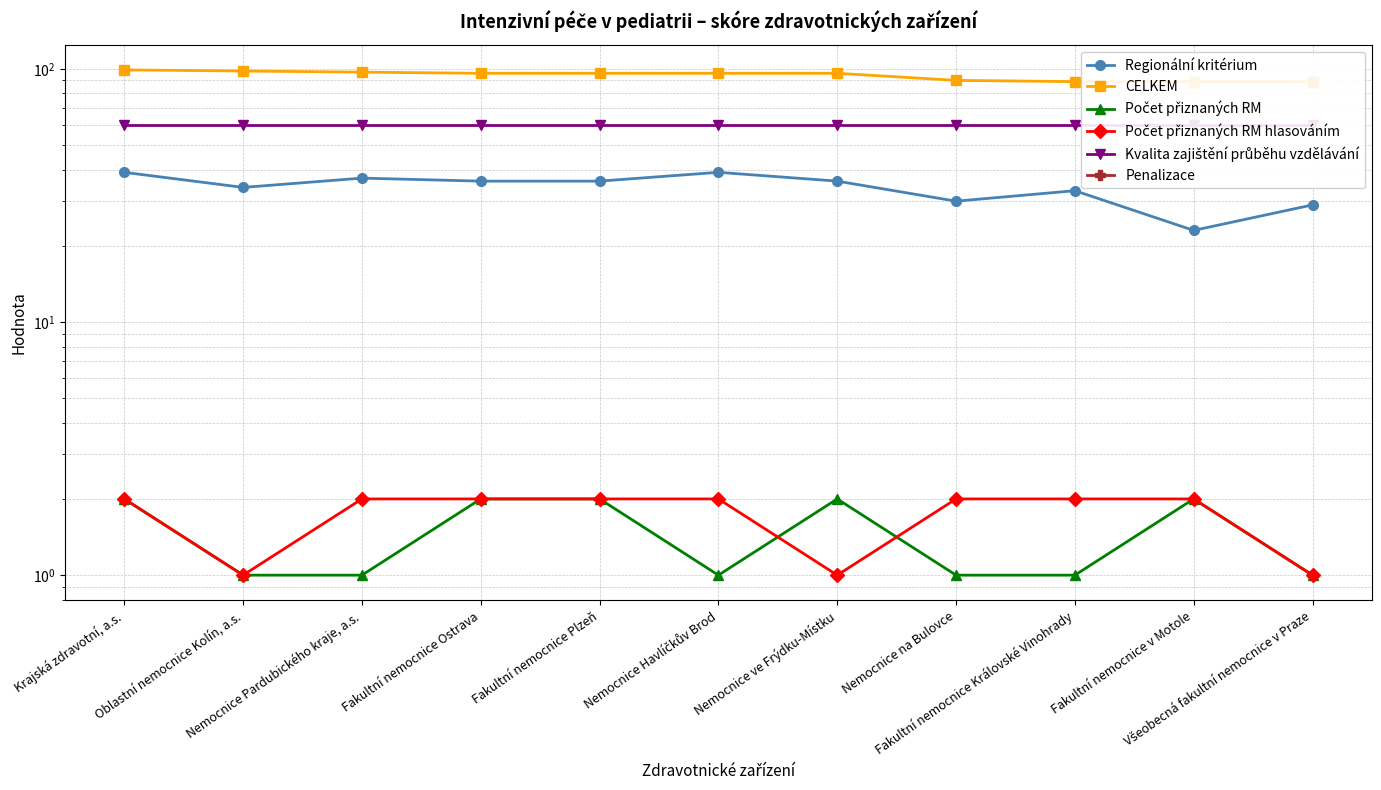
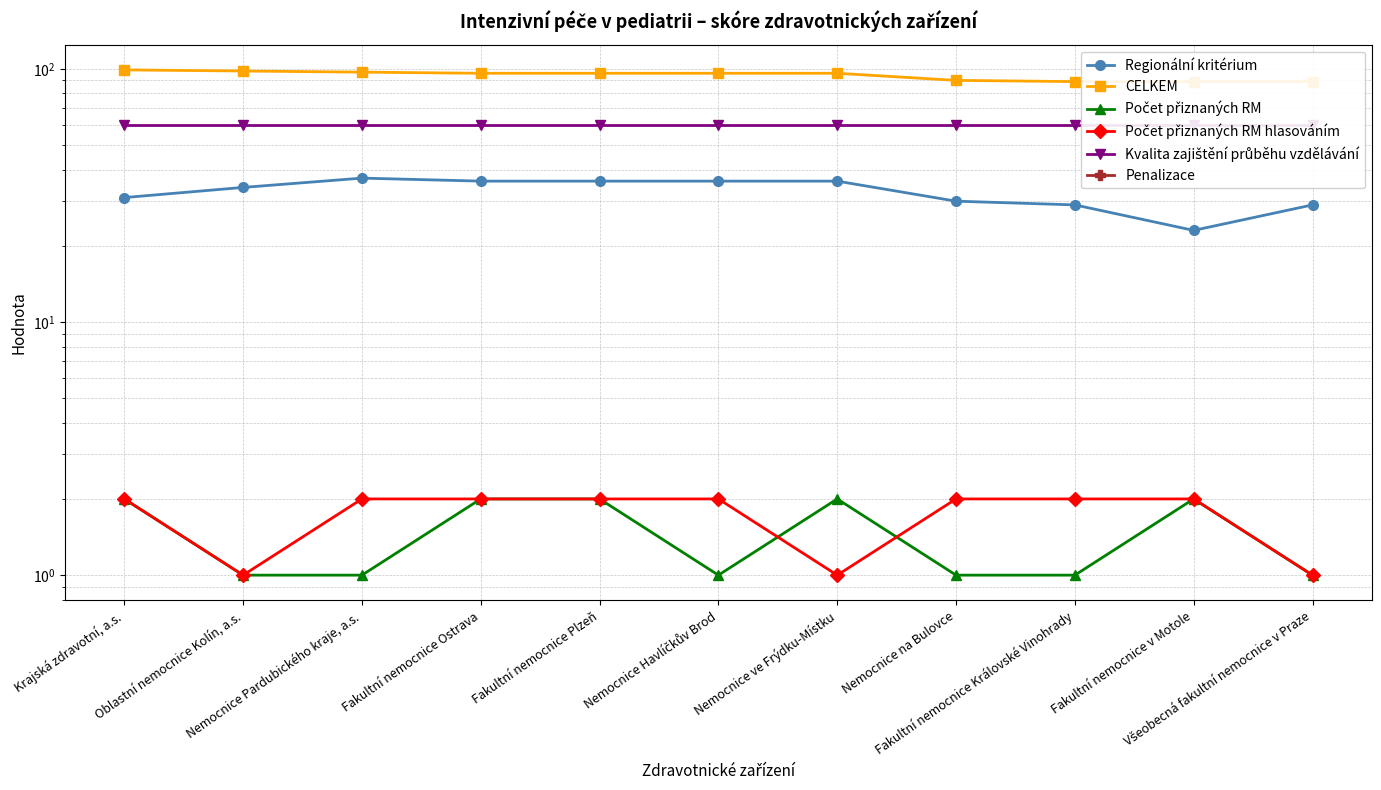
Regionální kritérium, Krajská zdravotní, a.s.: 39 -> 31
Regionální kritérium, Nemocnice Havlíčkův Brod: 39 -> 36
Regionální kritérium, Fakultní nemocnice Královské Vinohrady: 33 -> 29
